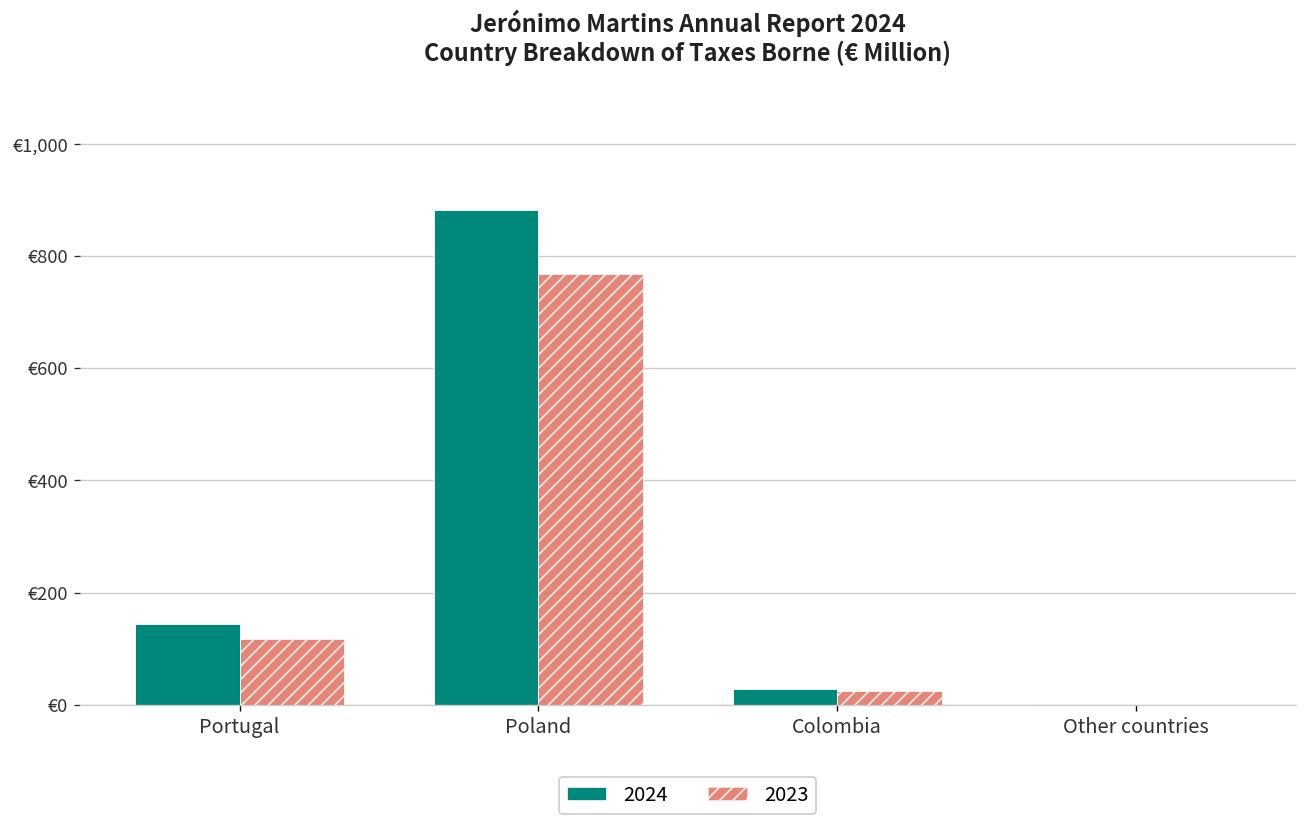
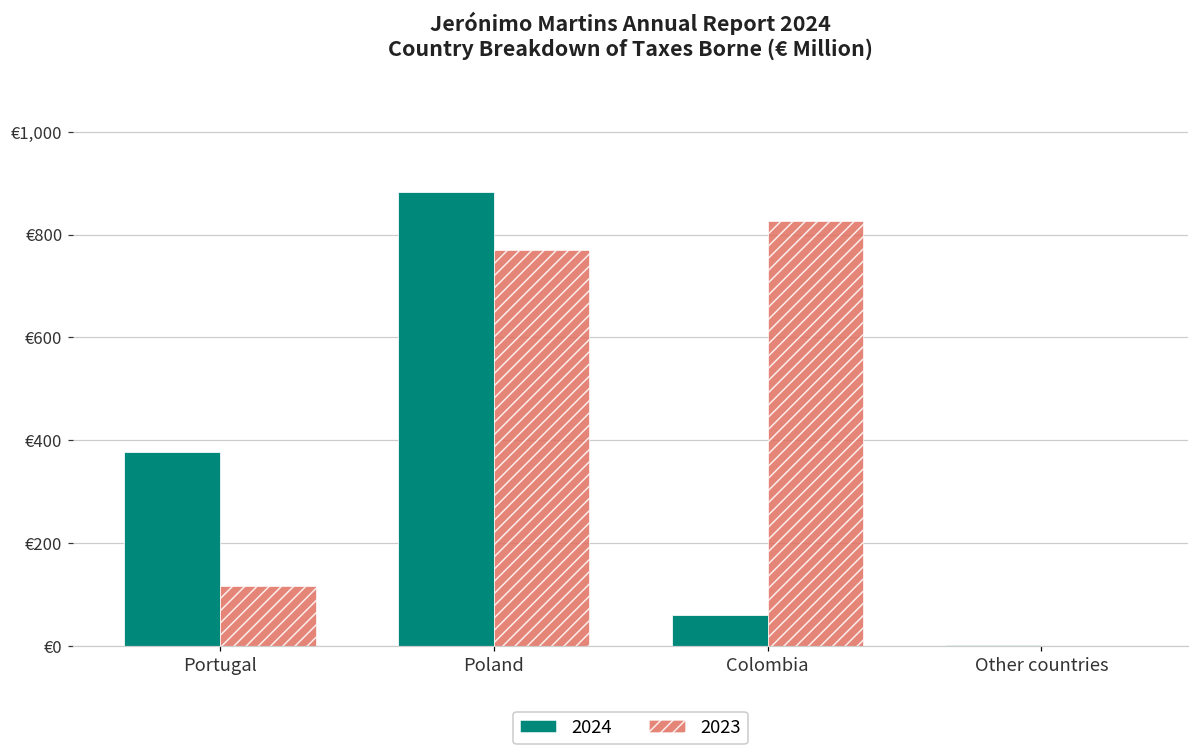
2024, Portugal: €140 -> €380
2024, Colombia: €30 -> €60
2023, Colombia: €30 -> €830
